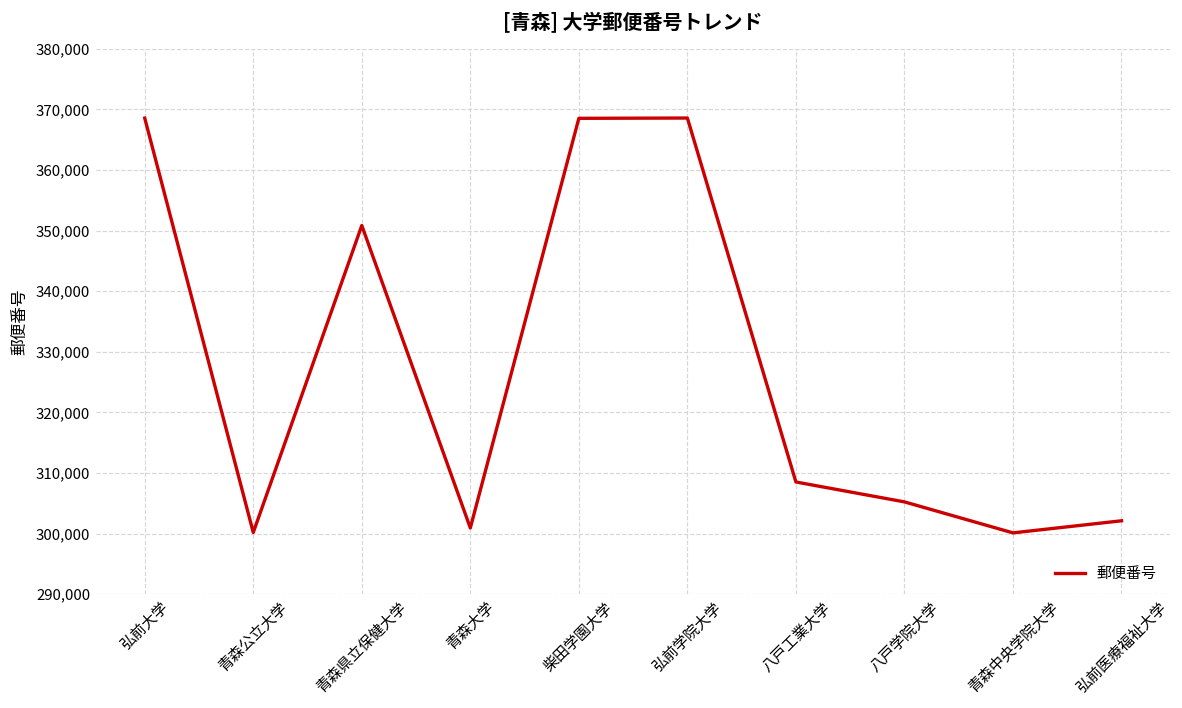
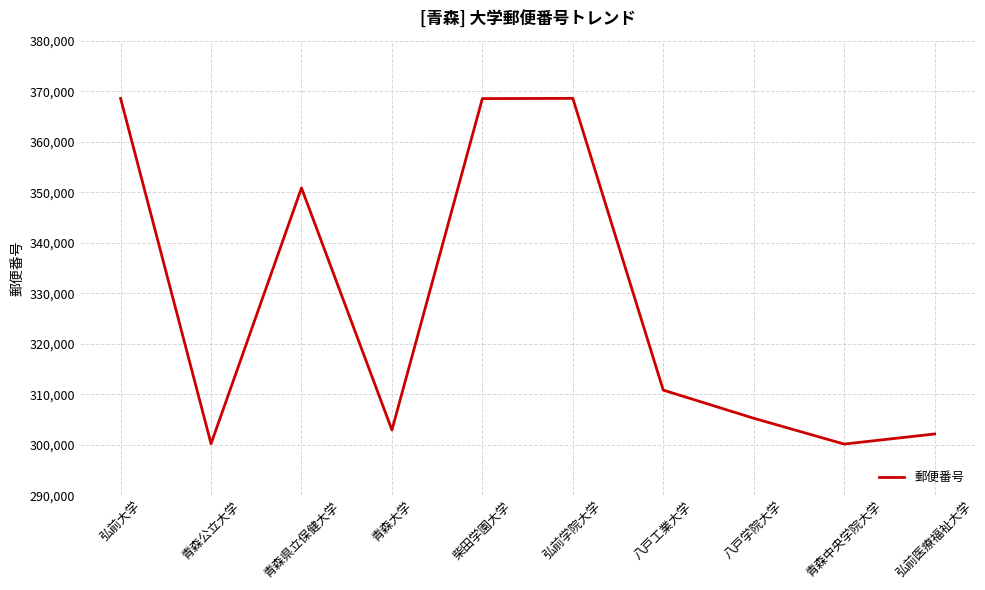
青森大学: 301,000 -> 303,000
八戸工業大学: 309,000 -> 311,000
